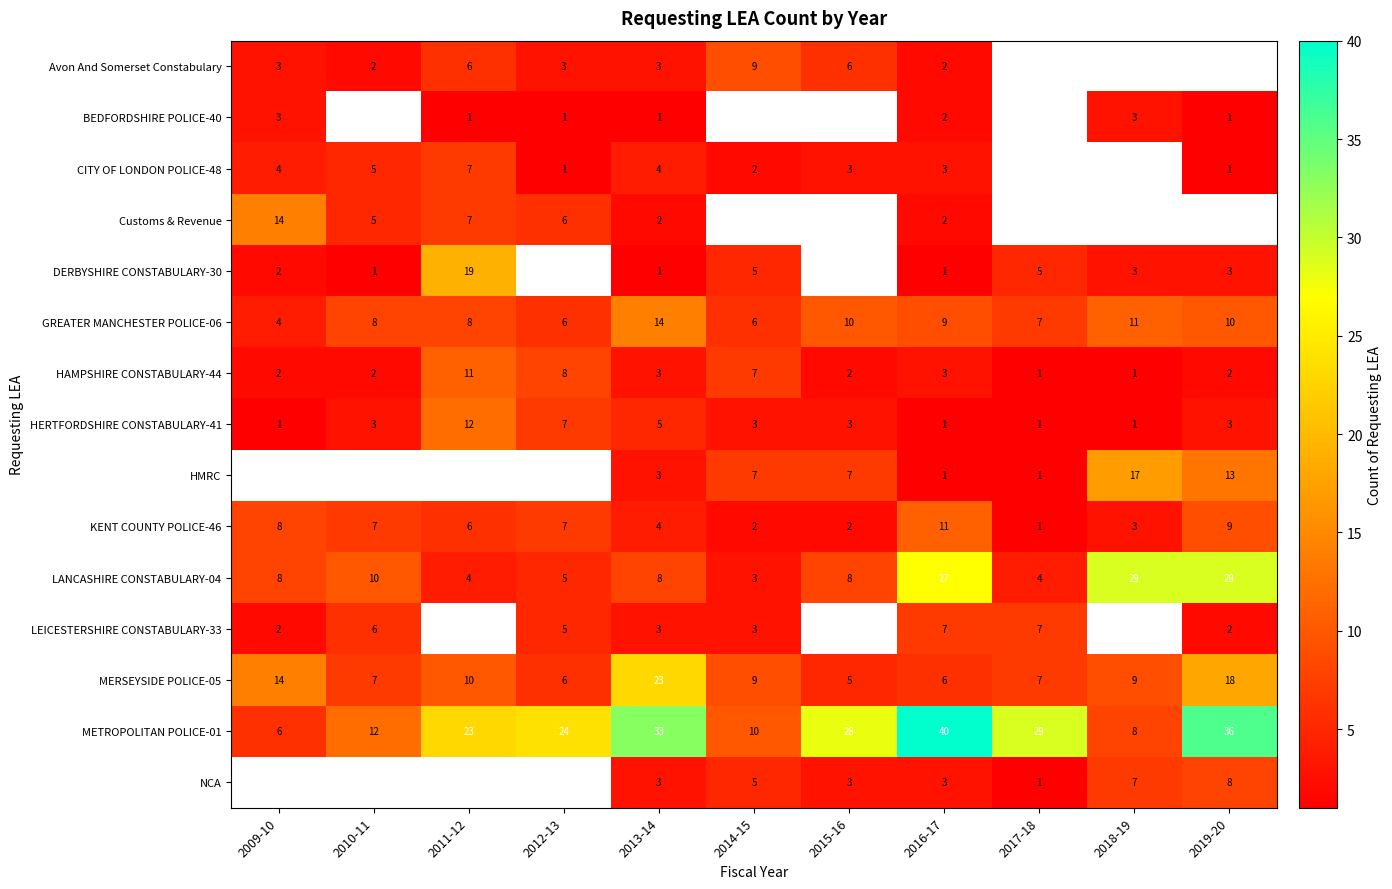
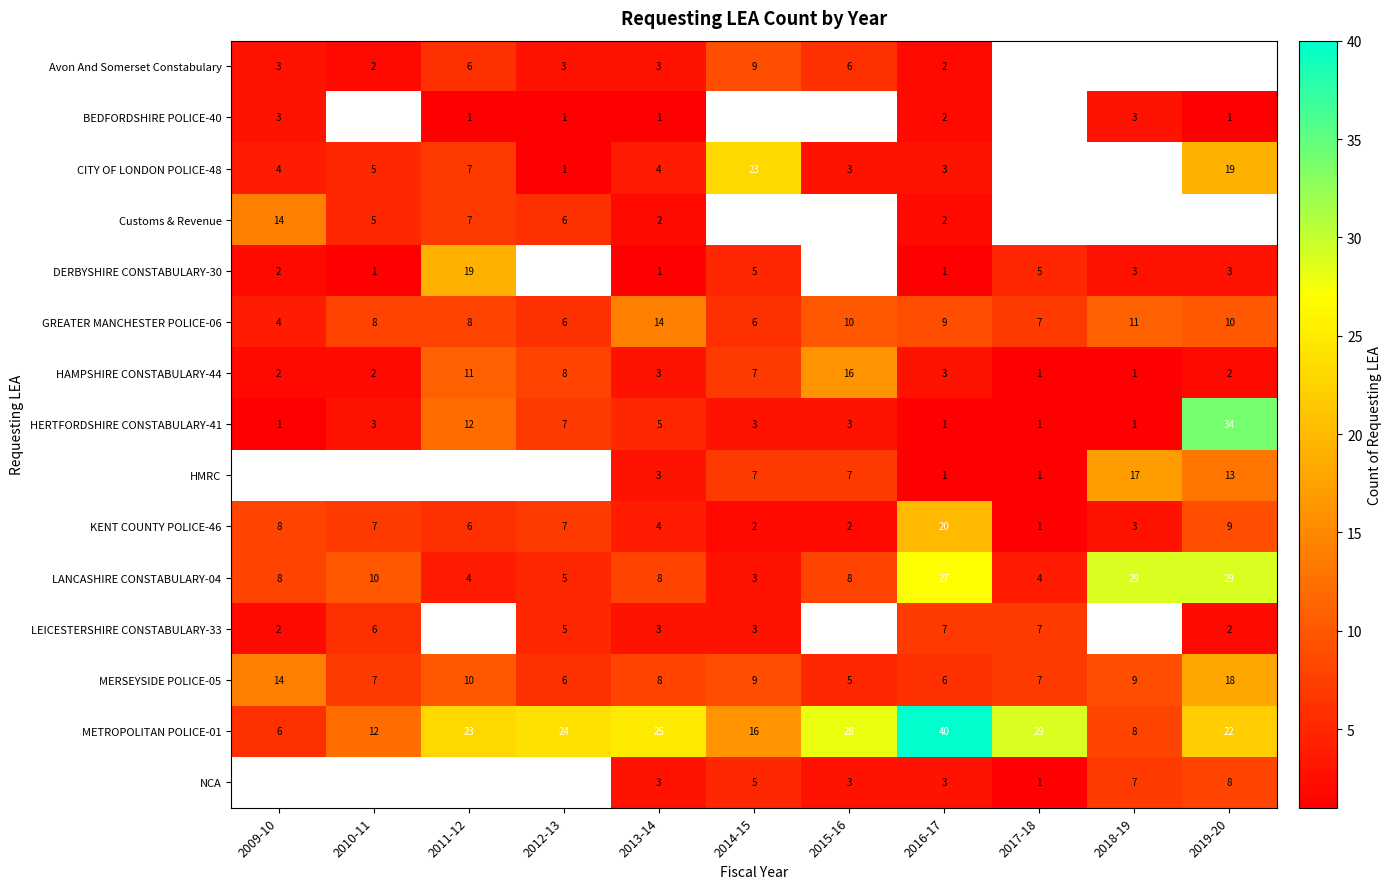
CITY OF LONDON POLICE-48, 2014-15: 2 -> 23
CITY OF LONDON POLICE-48, 2019-20: 1 -> 19
HAMPSHIRE CONSTABULARY-44, 2015-16: 2 -> 16
HERTFORDSHIRE CONSTABULARY-41, 2019-20: 3 -> 34
KENT COUNTY POLICE-46, 2016-17: 11 -> 20
MERSEYSIDE POLICE-05, 2013-14: 23 -> 8
METROPOLITAN POLICE-01, 2013-14: 33 -> 25
METROPOLITAN POLICE-01, 2014-15: 10 -> 16
METROPOLITAN POLICE-01, 2019-20: 36 -> 22
